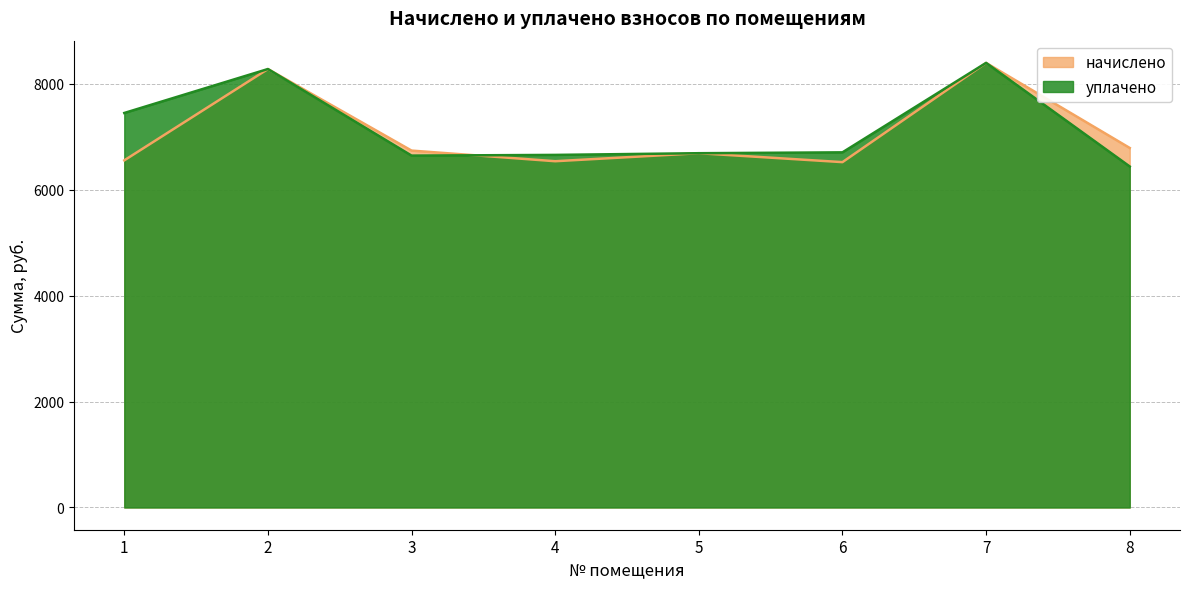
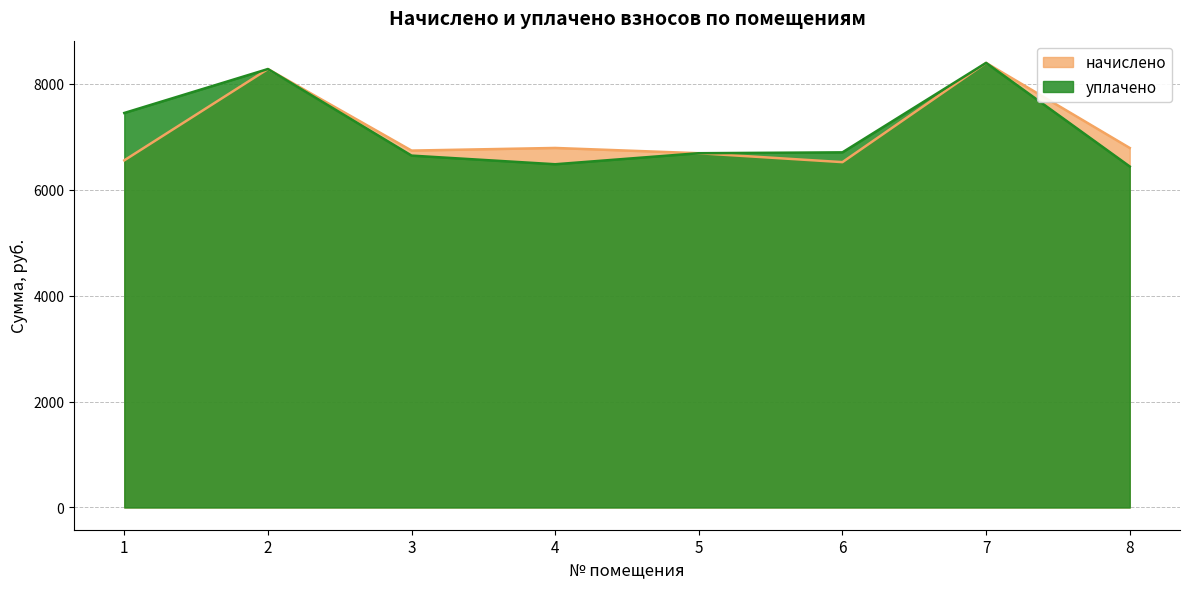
начислено, 4: 6500 -> 6800
уплачено, 4: 6700 -> 6500
